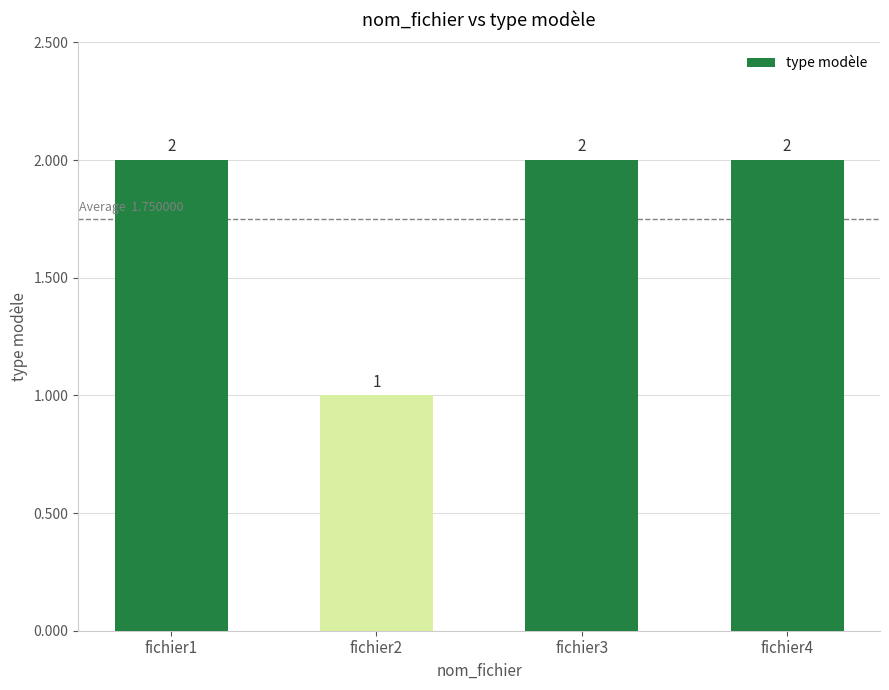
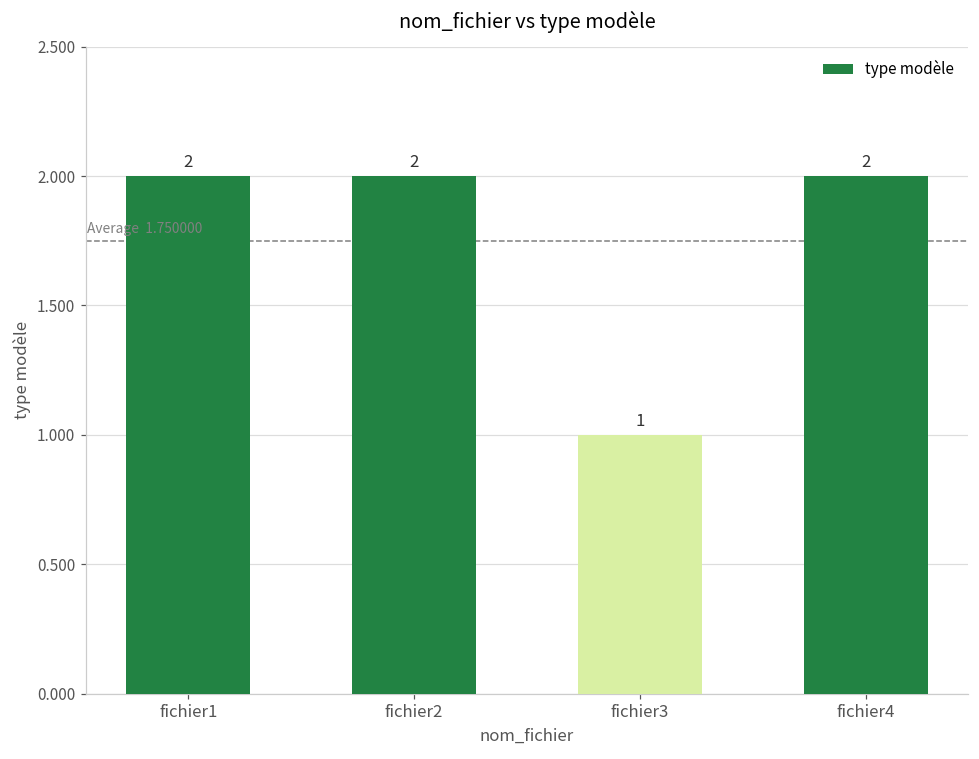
fichier2: 1 -> 2
fichier3: 2 -> 1
